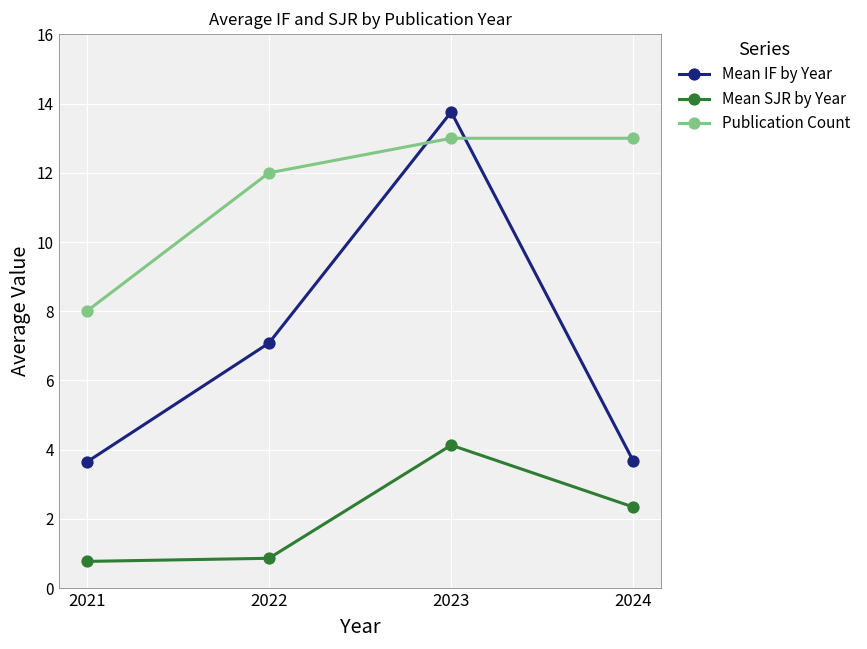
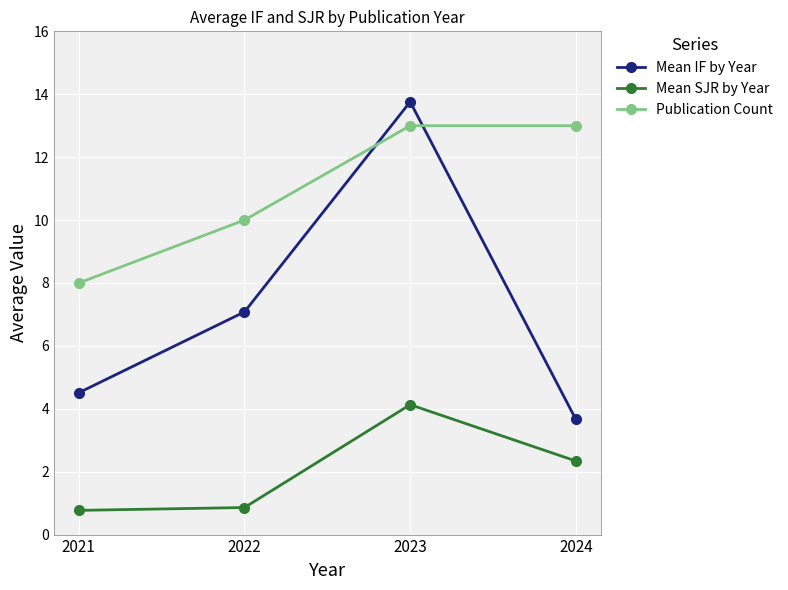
Mean IF by Year, 2021: 3.6 -> 4.5
Publication Count, 2022: 12 -> 10
